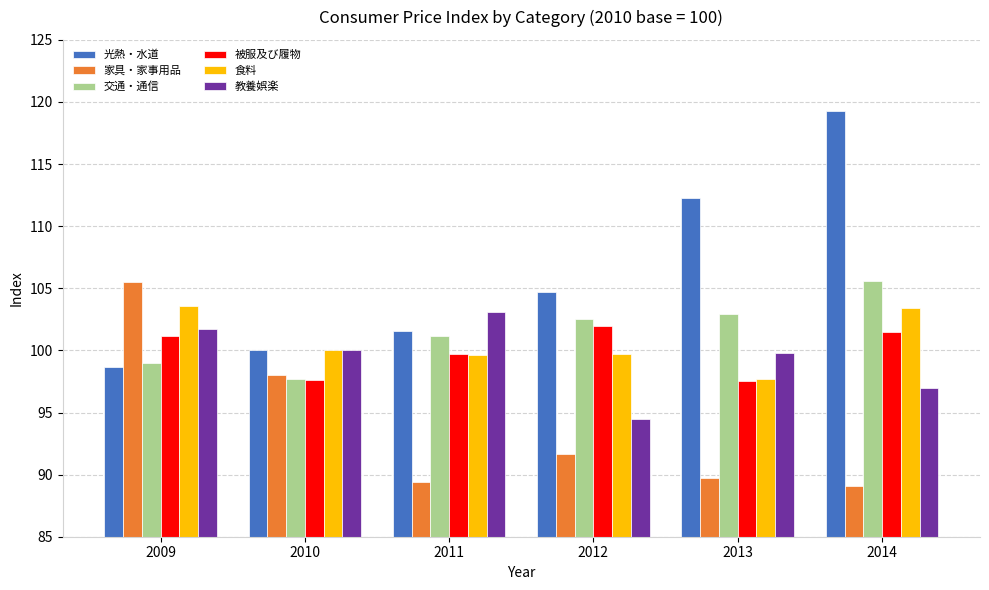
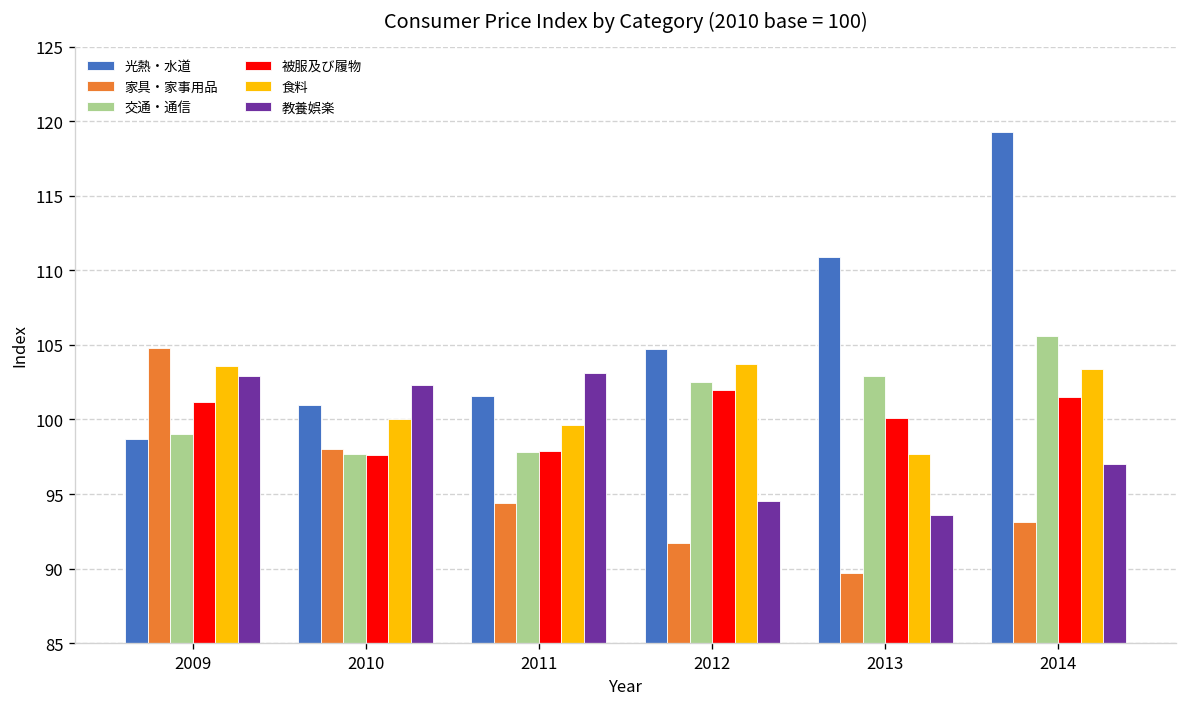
家具・家事用品, 2009: 105.5 -> 104.8
教養娯楽, 2009: 101.7 -> 102.9
光熱・水道, 2010: 100 -> 101
教養娯楽, 2010: 100.0 -> 102.3
家具・家事用品, 2011: 89.4 -> 94.4
交通・通信, 2011: 101.2 -> 97.8
被服及び履物, 2011: 99.7 -> 97.9
食料, 2012: 99.7 -> 103.7
光熱・水道, 2013: 112.3 -> 110.9
被服及び履物, 2013: 97.5 -> 100.1
教養娯楽, 2013: 99.8 -> 93.6
家具・家事用品, 2014: 89.1 -> 93.1
